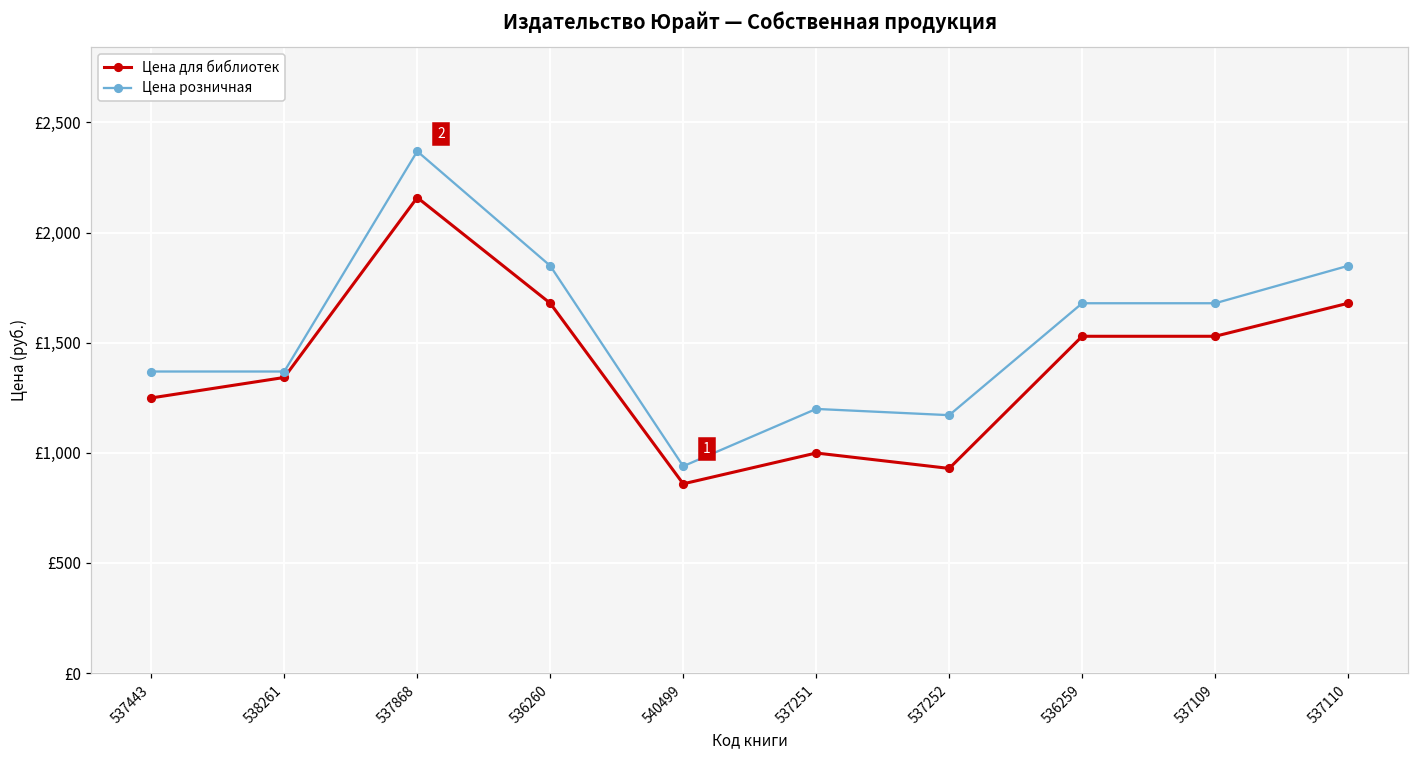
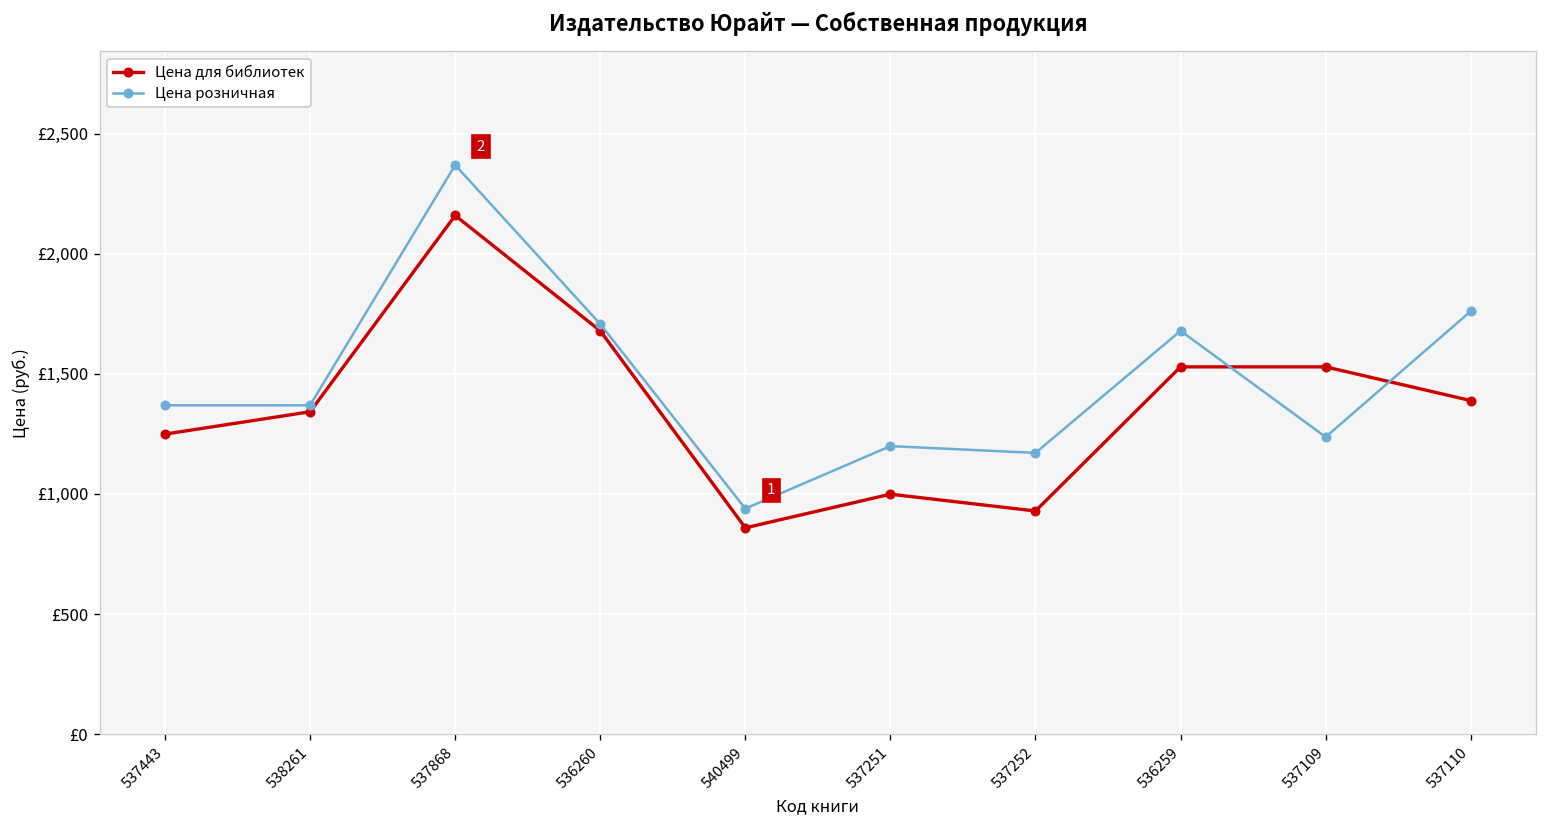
Цена розничная, 536260: £1,850 -> £1,710
Цена розничная, 537109: £1,680 -> £1,240
Цена для библиотек, 537110: £1,680 -> £1,390
Цена розничная, 537110: £1,850 -> £1,760
